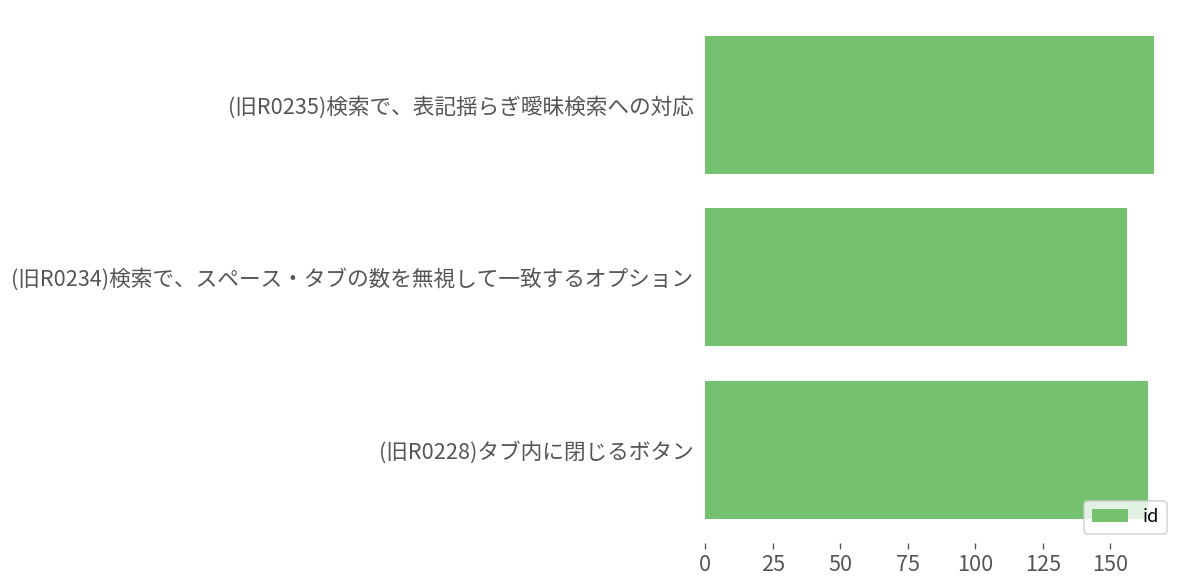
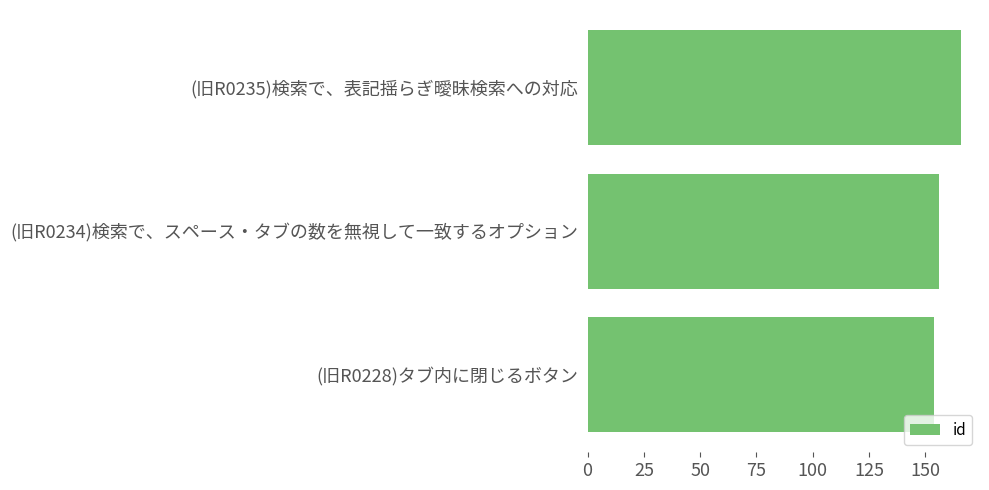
(旧R0228)タブ内に閉じるボタン: 164 -> 154
